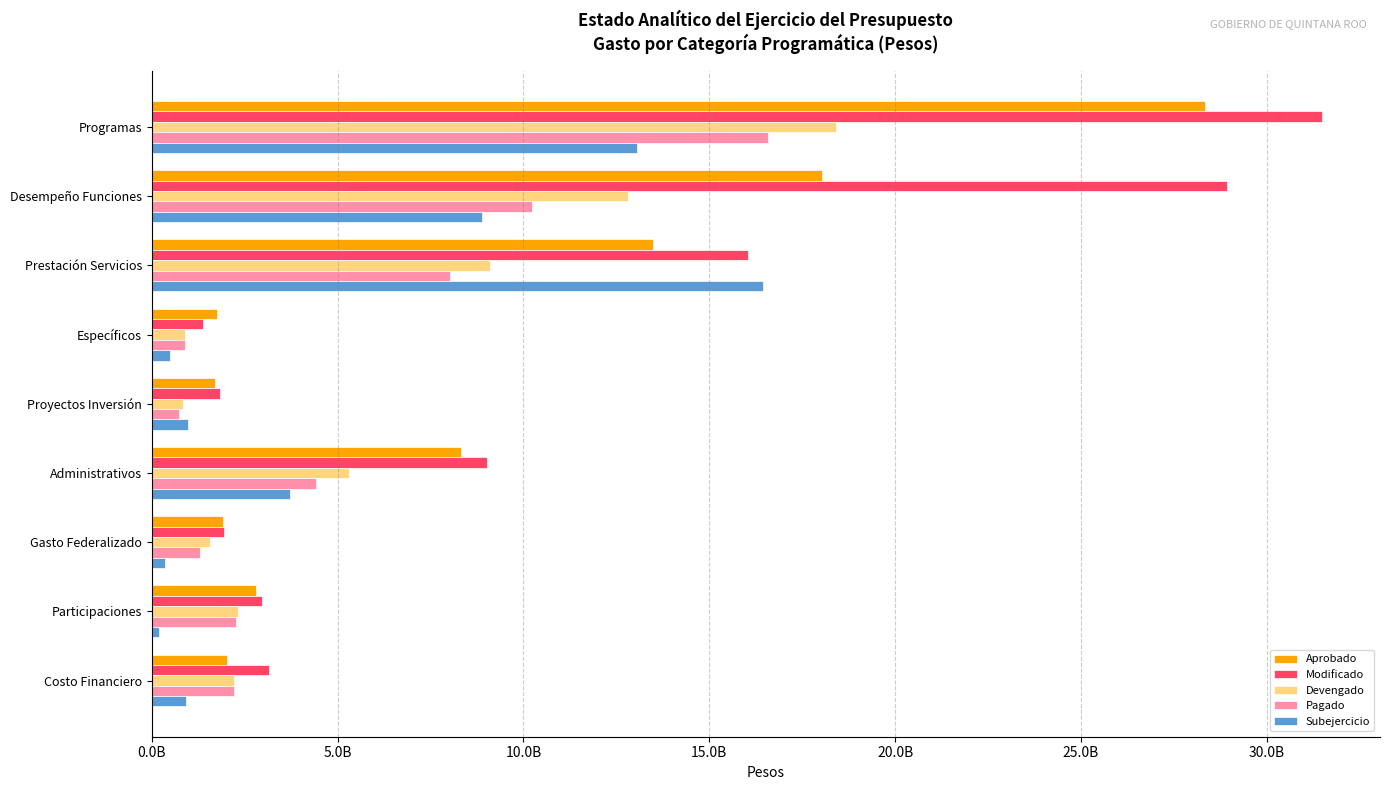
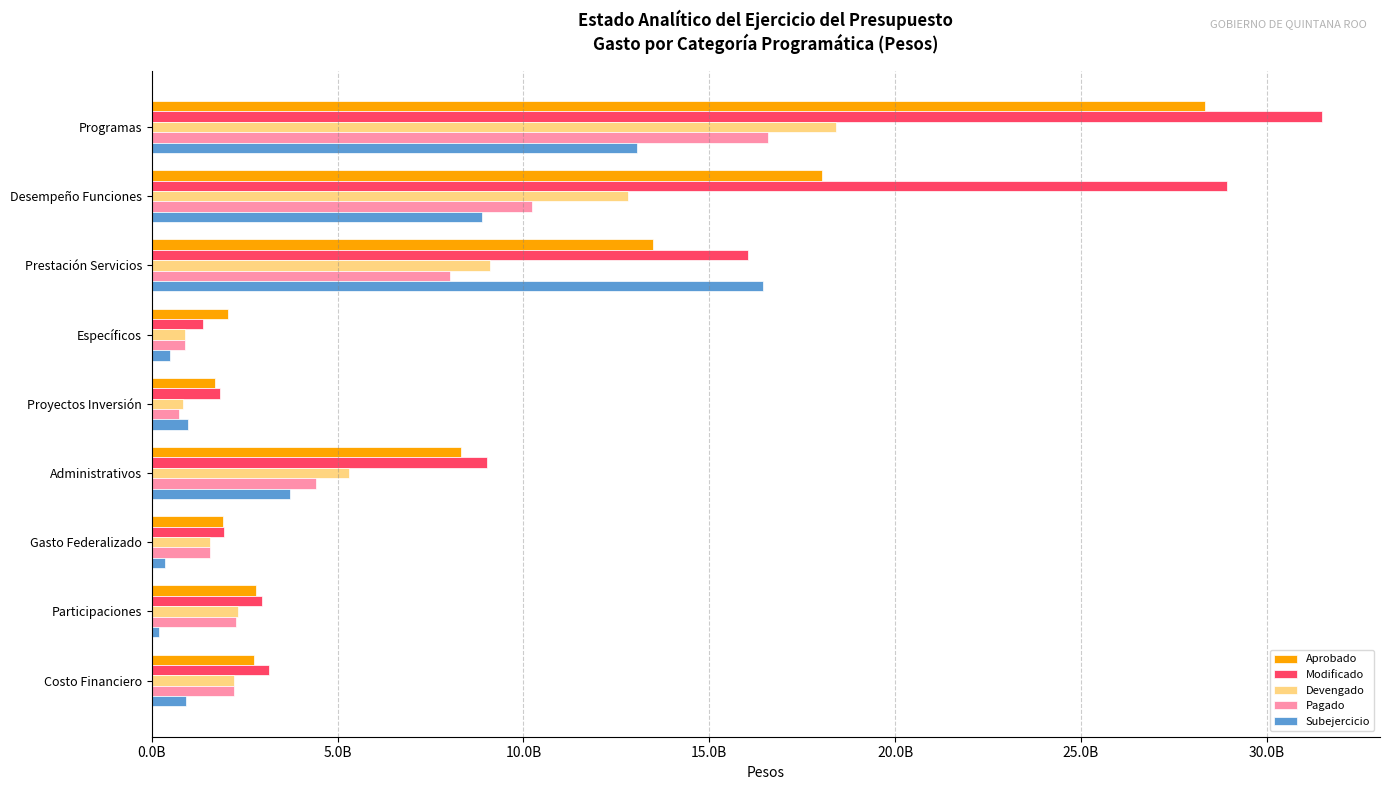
Aprobado, Específicos: 1800000000 -> 2000000000
Pagado, Gasto Federalizado: 1300000000 -> 1600000000
Aprobado, Costo Financiero: 2000000000 -> 2800000000
